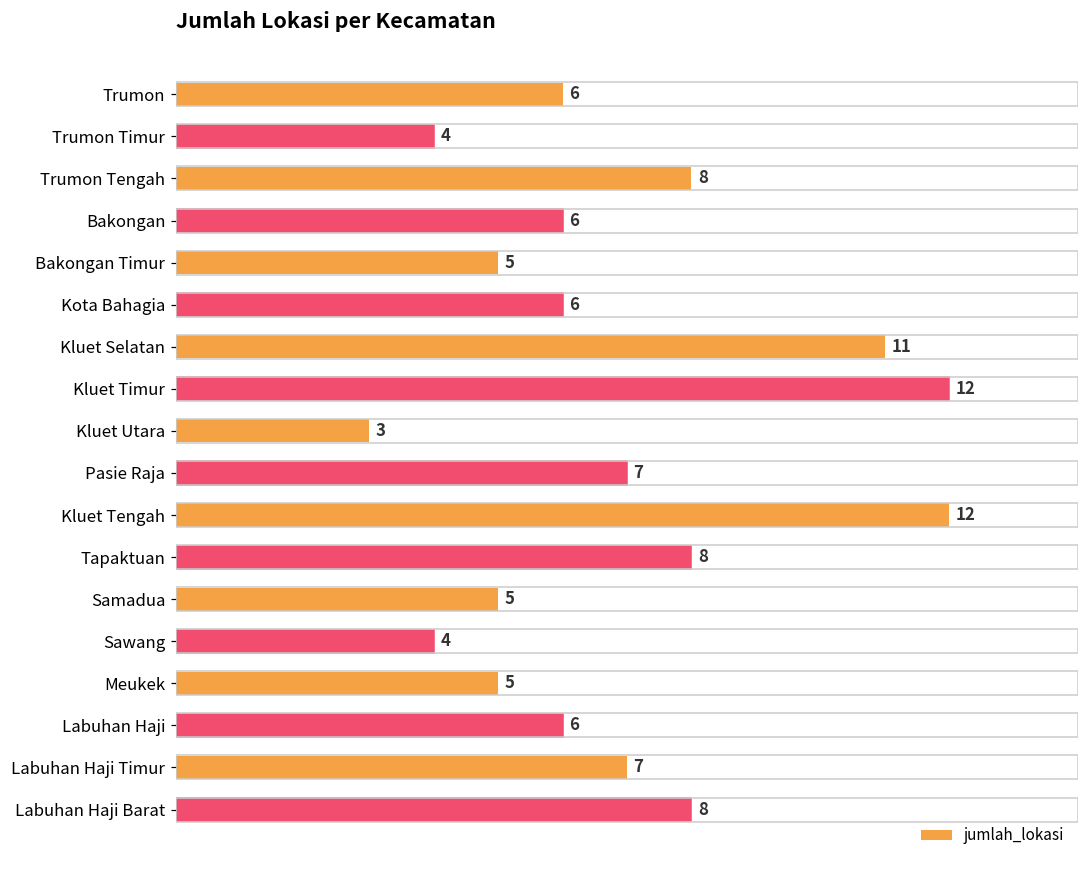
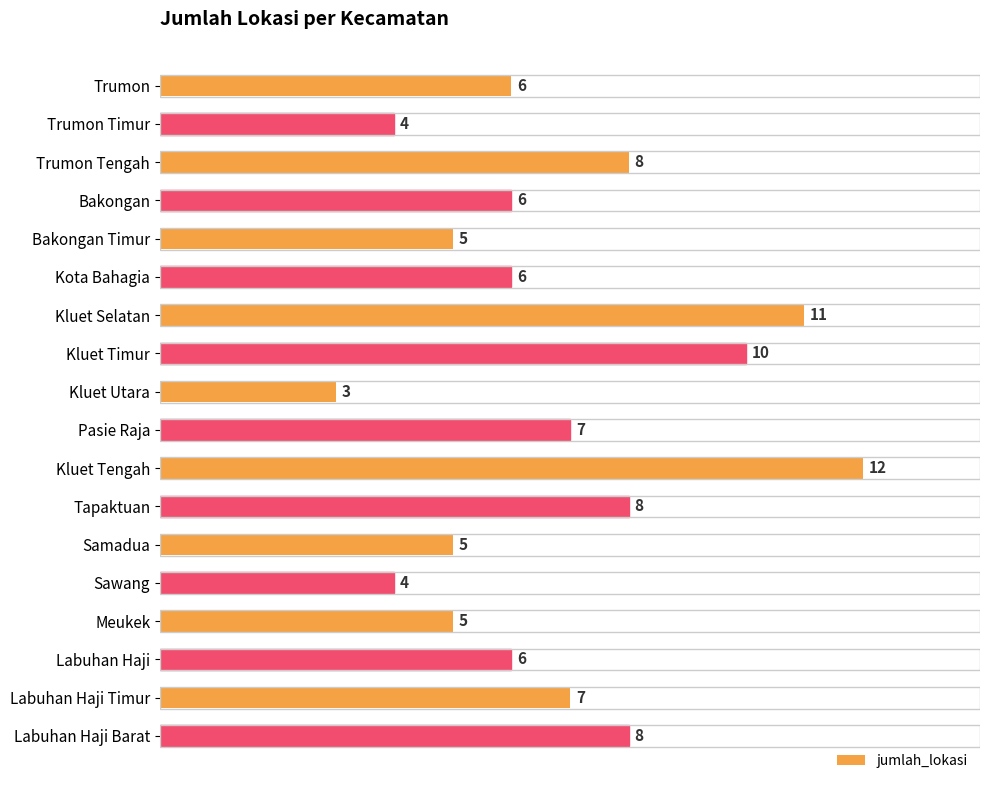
Kluet Timur: 12 -> 10
